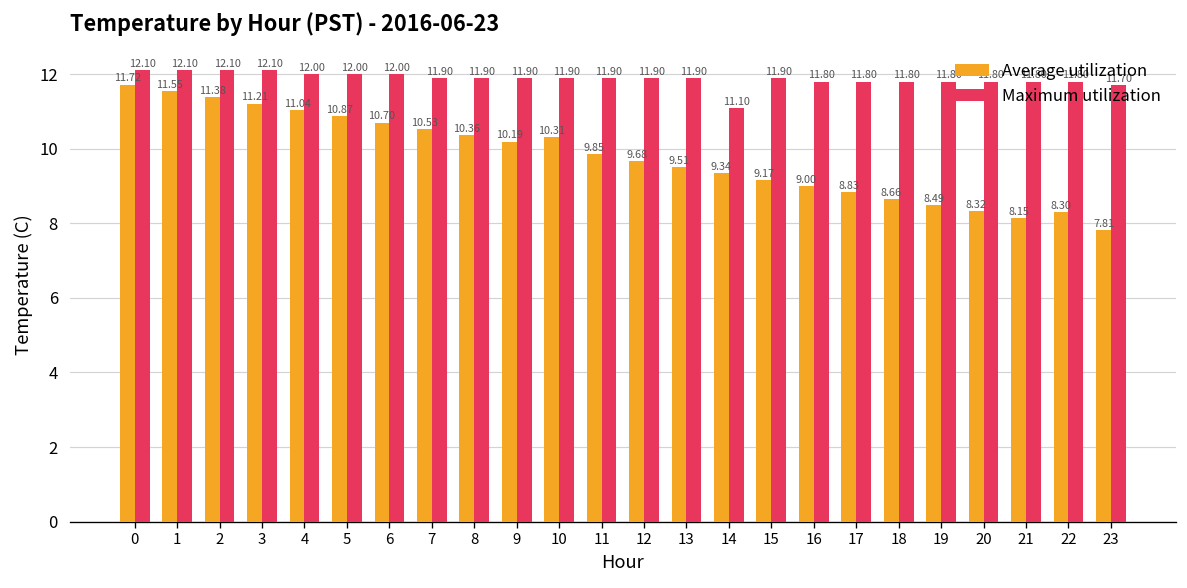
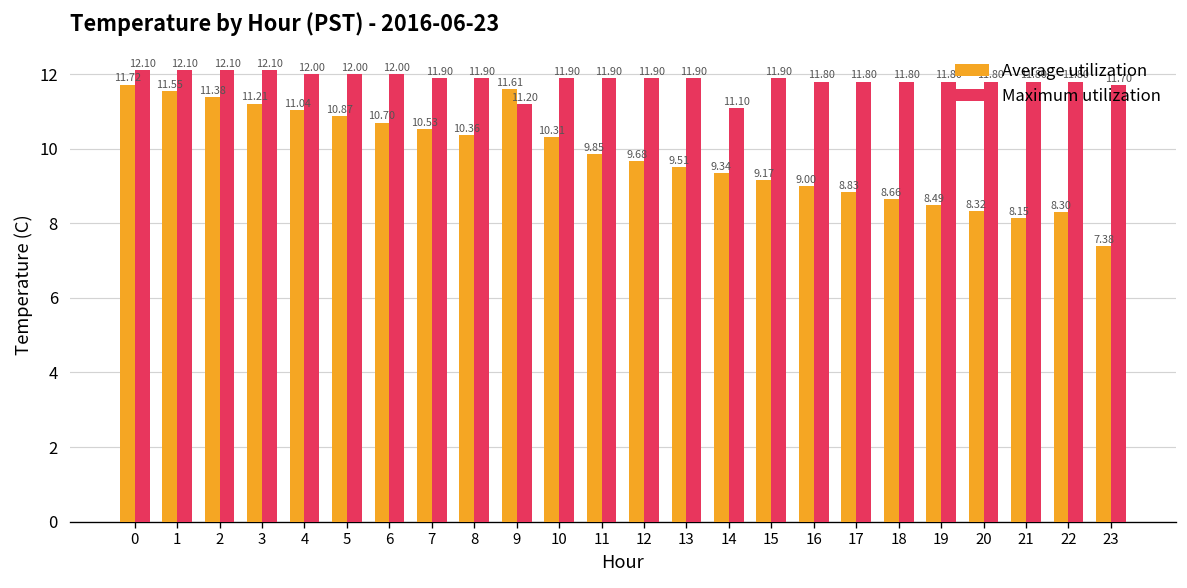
Average utilization, 9: 10.19 -> 11.61
Maximum utilization, 9: 11.90 -> 11.20
Average utilization, 23: 7.81 -> 7.38
